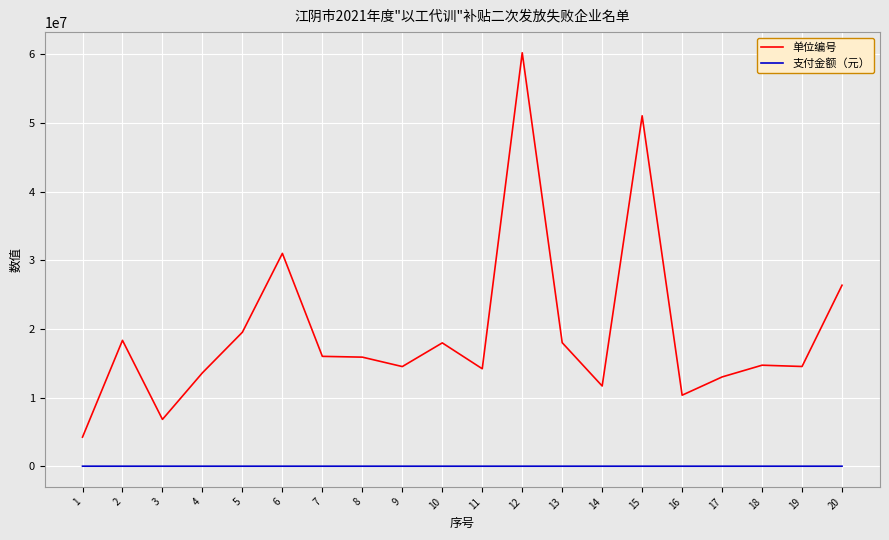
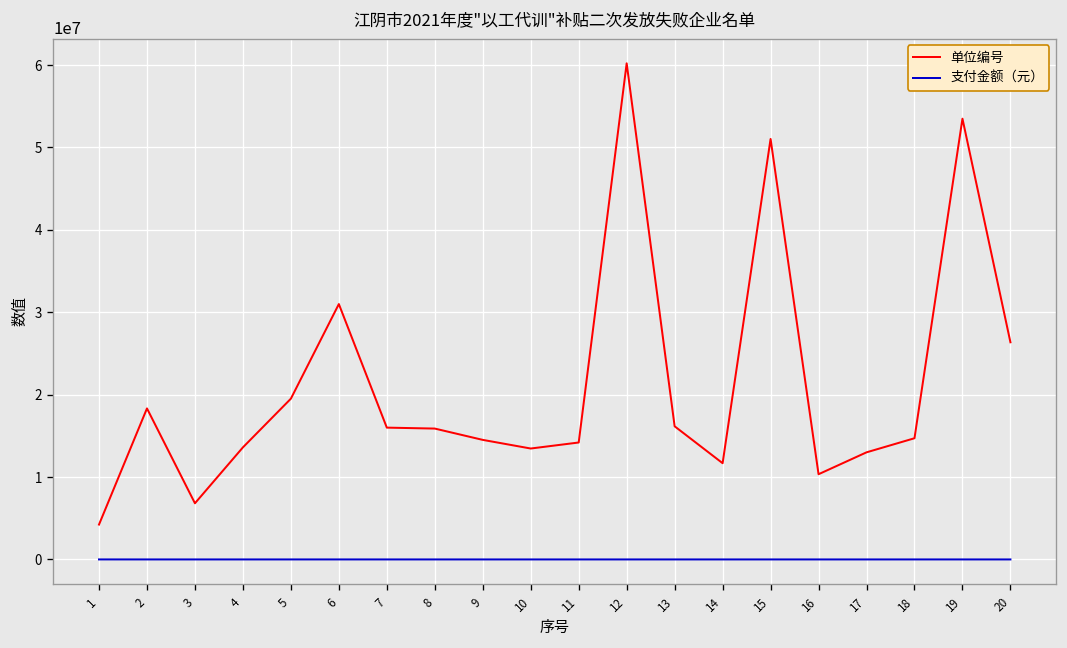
单位编号, 10: 18000000 -> 13000000
单位编号, 13: 18000000 -> 16000000
单位编号, 19: 15000000 -> 53000000
